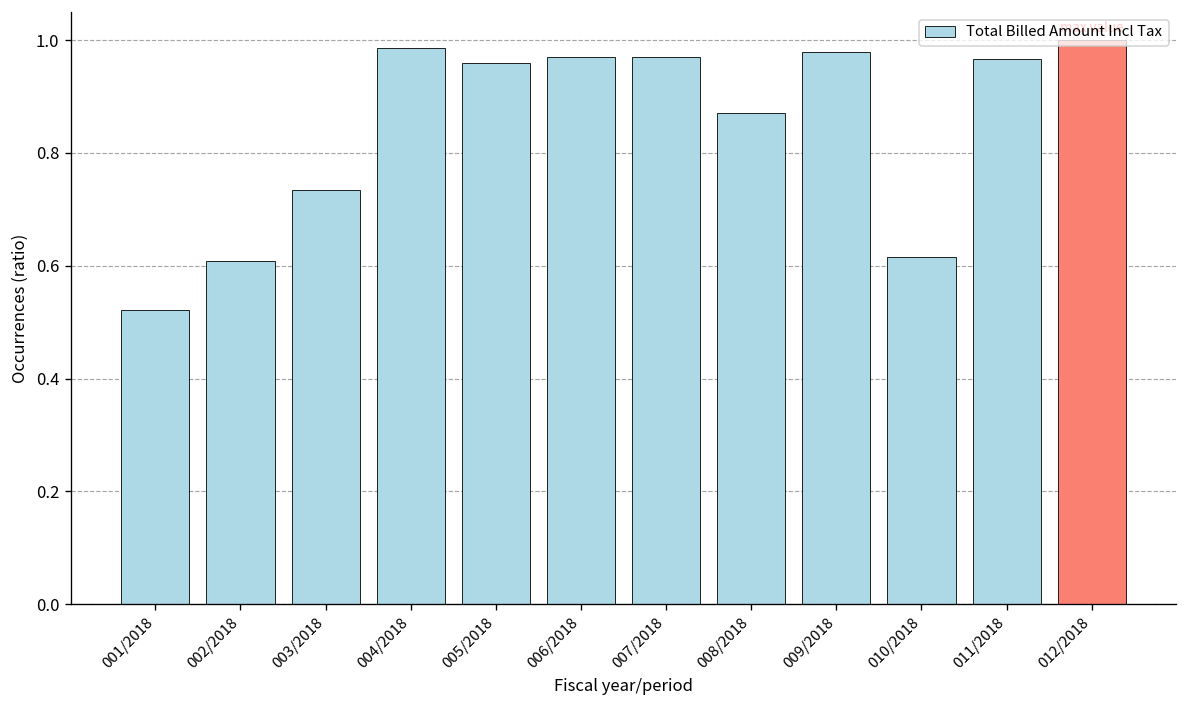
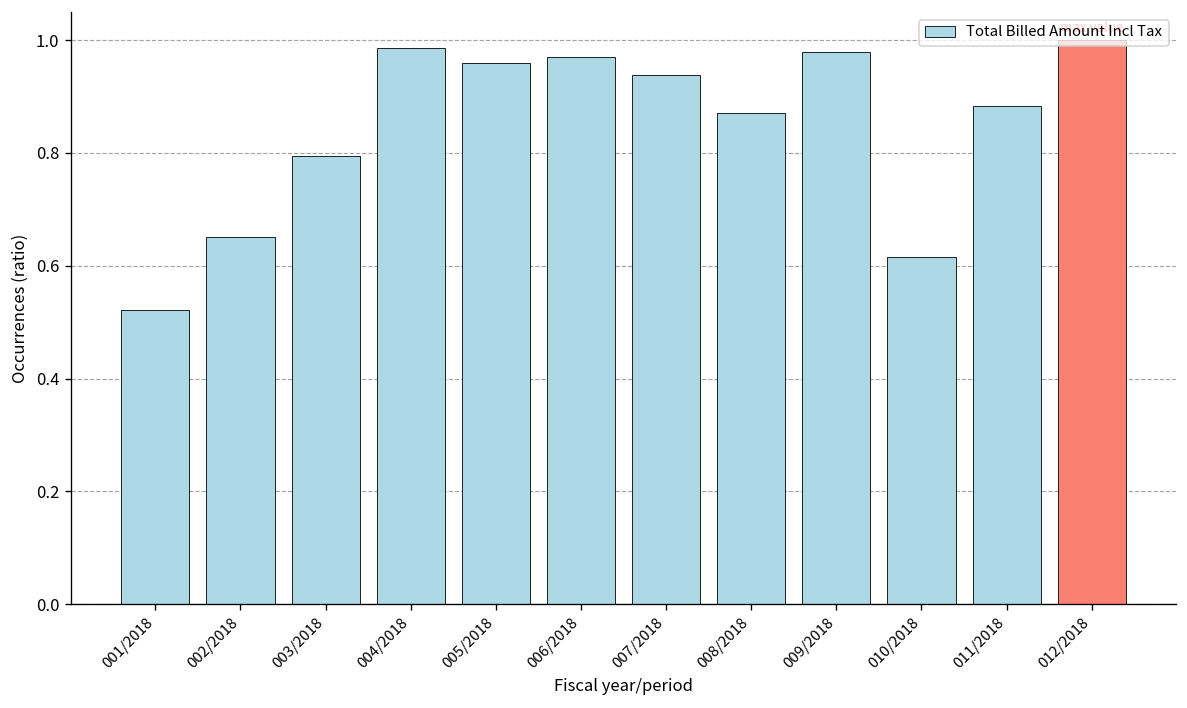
002/2018: 0.61 -> 0.65
003/2018: 0.74 -> 0.79
007/2018: 0.97 -> 0.94
011/2018: 0.97 -> 0.88
